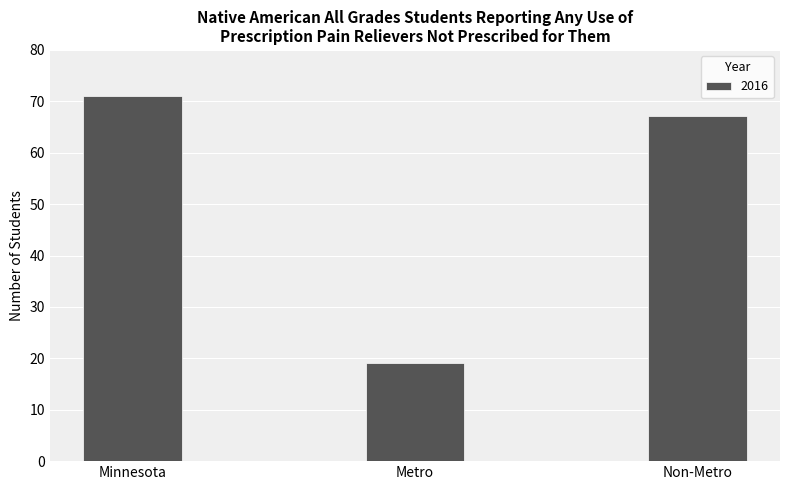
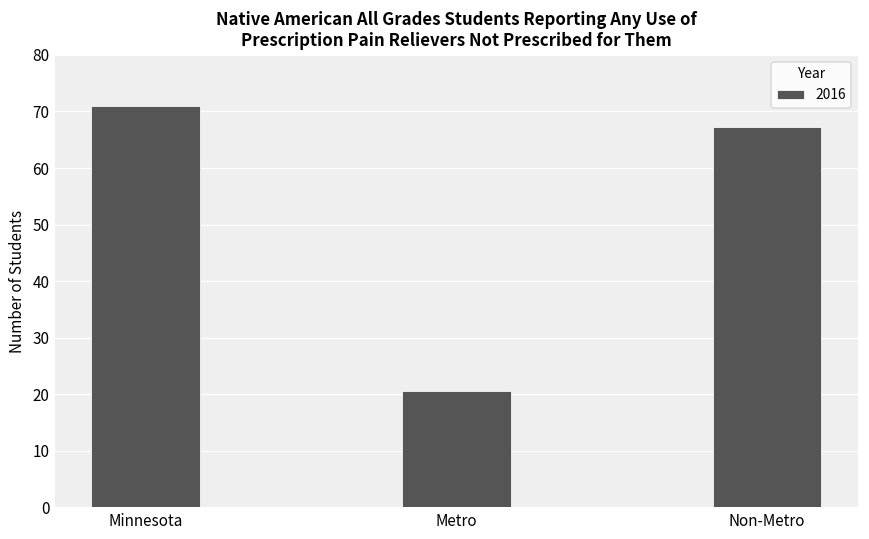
Metro: 19 -> 21
